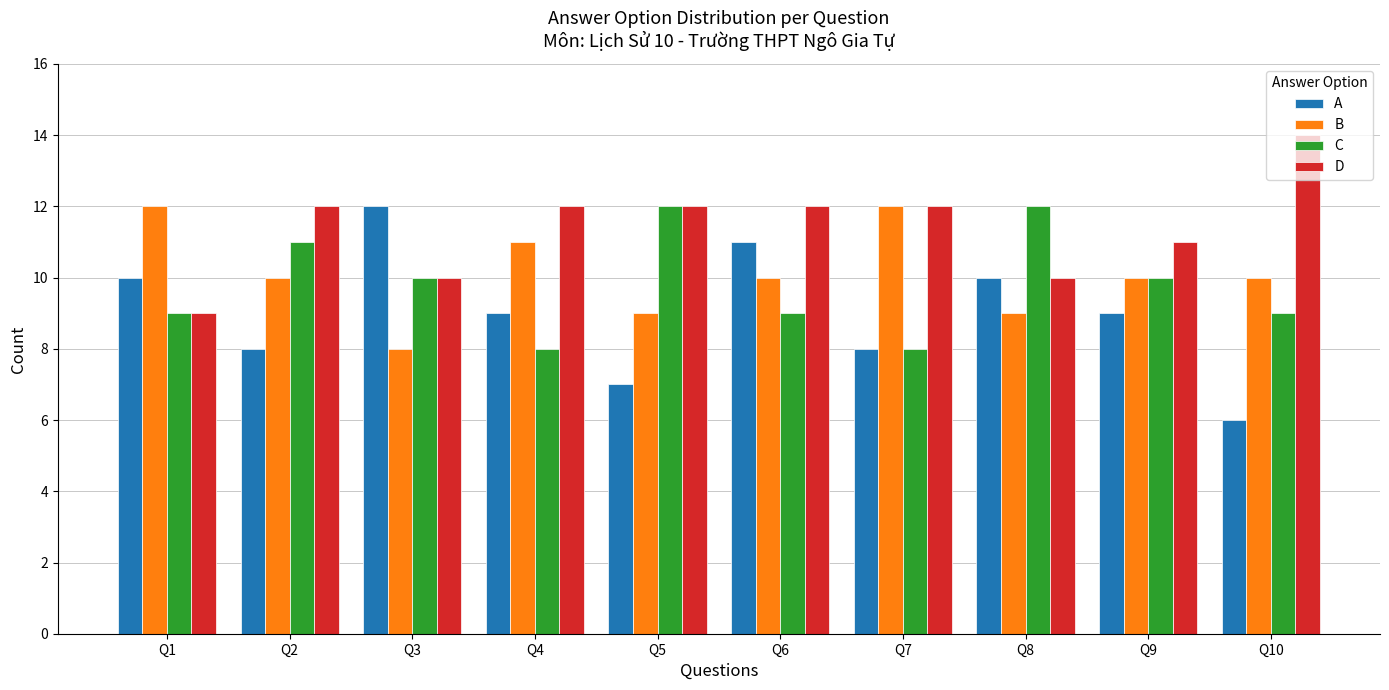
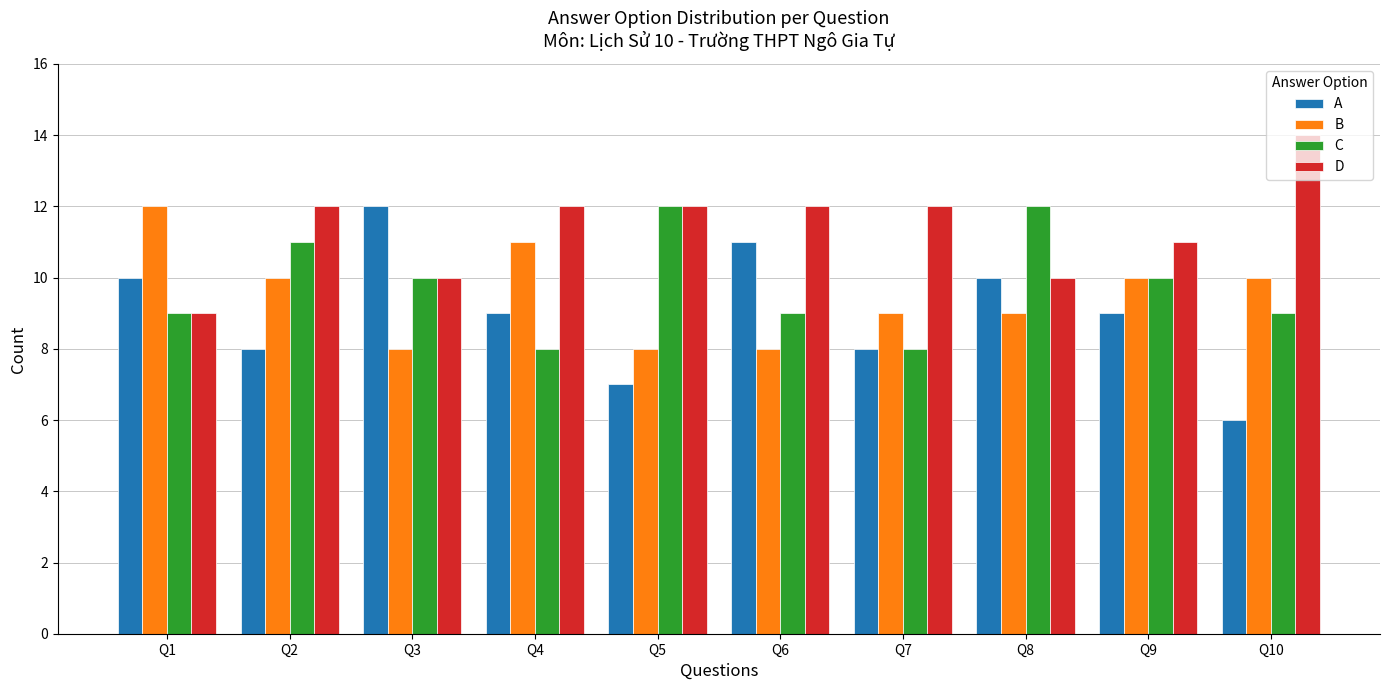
B, Q5: 9 -> 8
B, Q6: 10 -> 8
B, Q7: 12 -> 9
